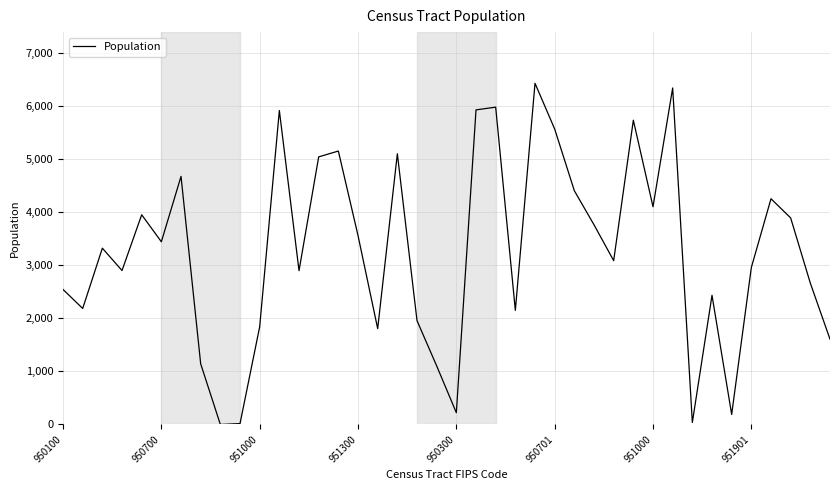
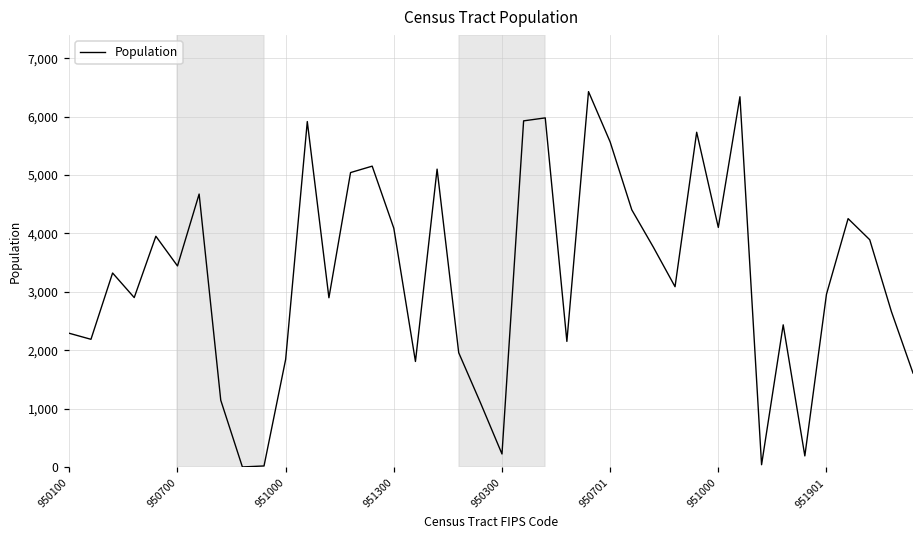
950100: 2,500 -> 2,300
951300: 3,600 -> 4,100
